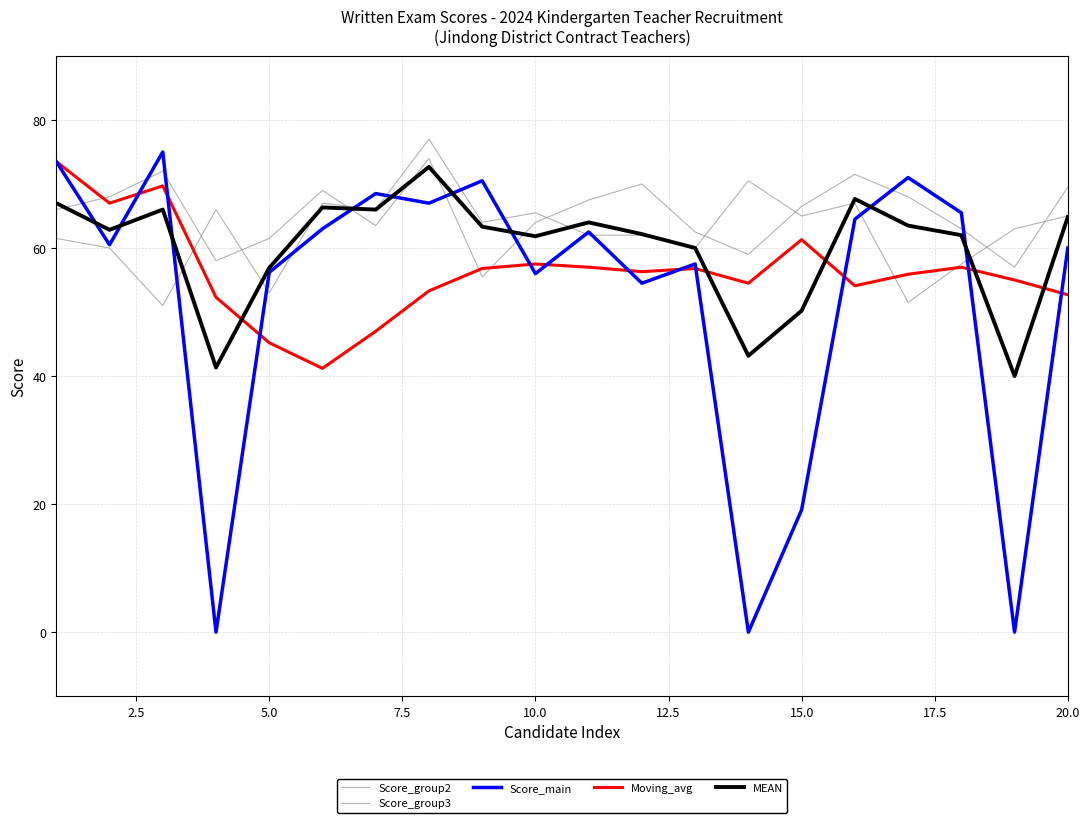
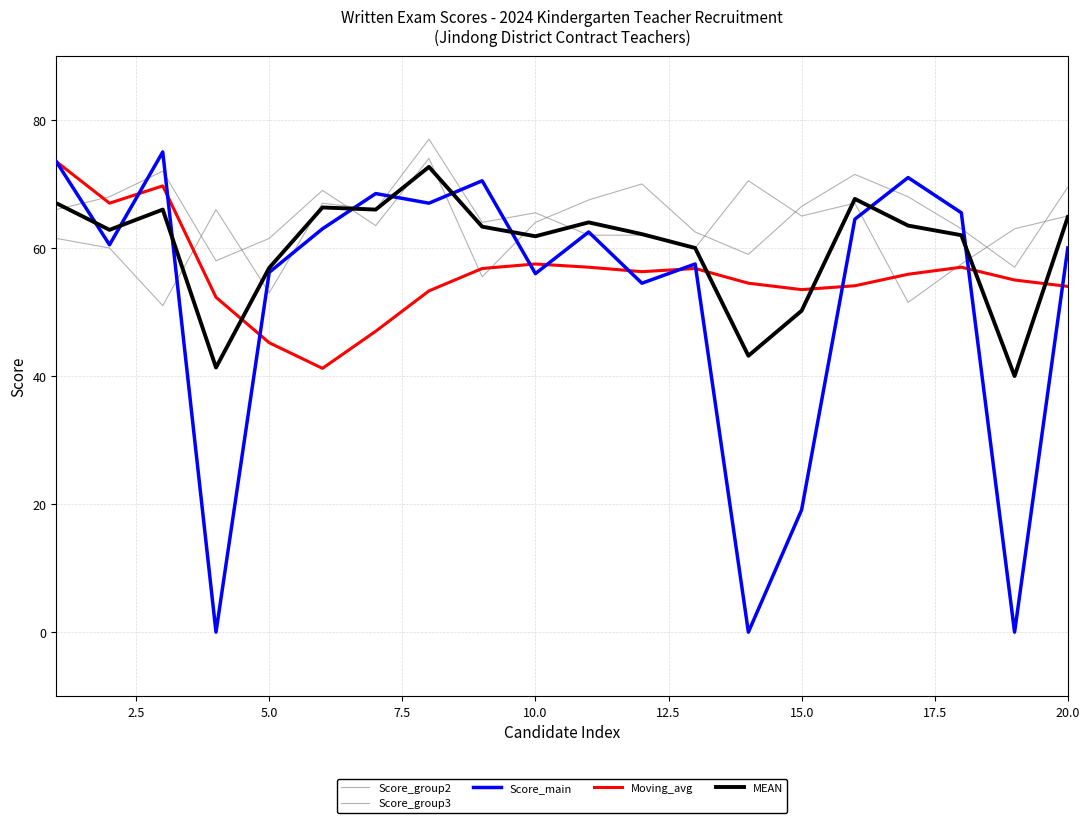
Moving_avg, 15.0: 61 -> 54
Moving_avg, 20.0: 53 -> 54
